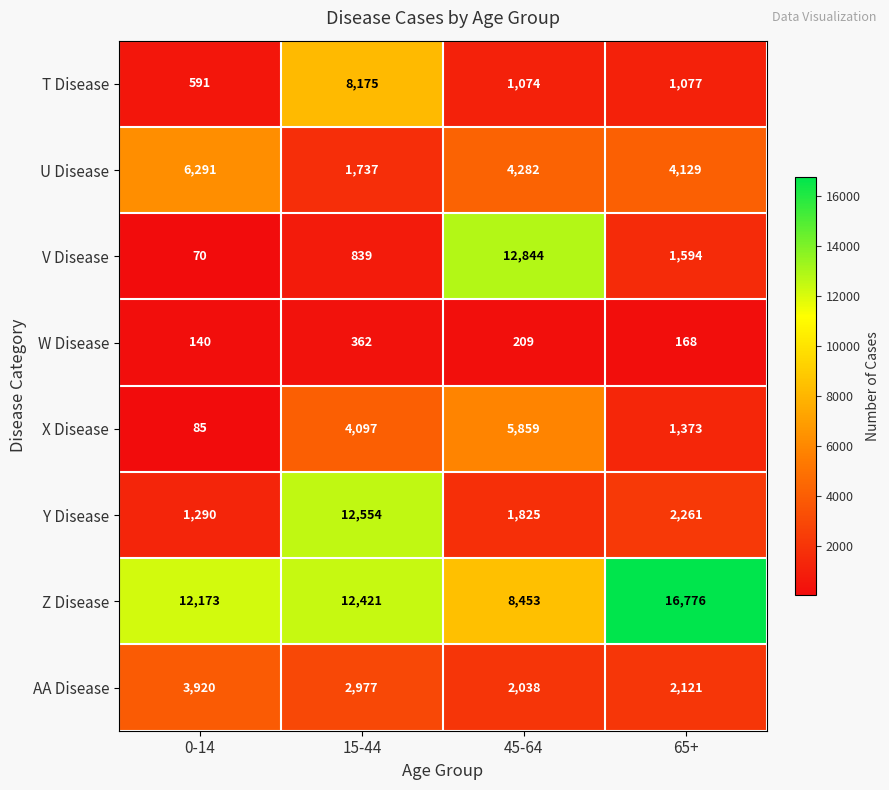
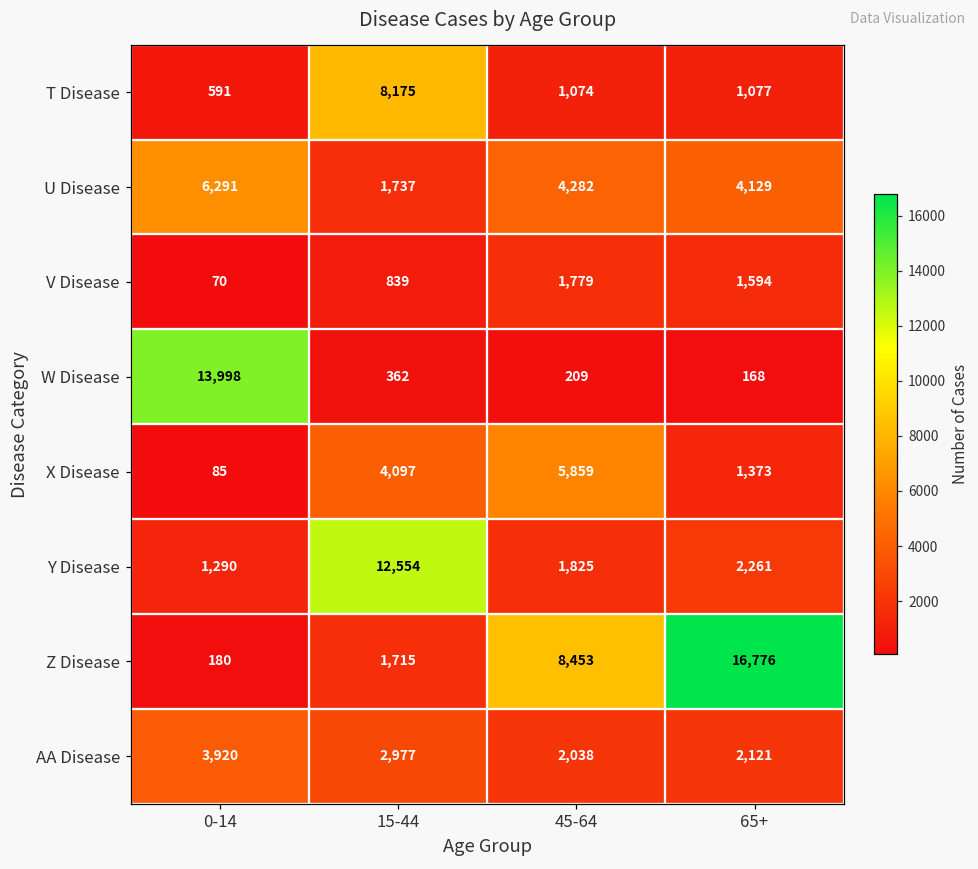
V Disease, 45-64: 12,844 -> 1,779
W Disease, 0-14: 140 -> 13,998
Z Disease, 0-14: 12,173 -> 180
Z Disease, 15-44: 12,421 -> 1,715
